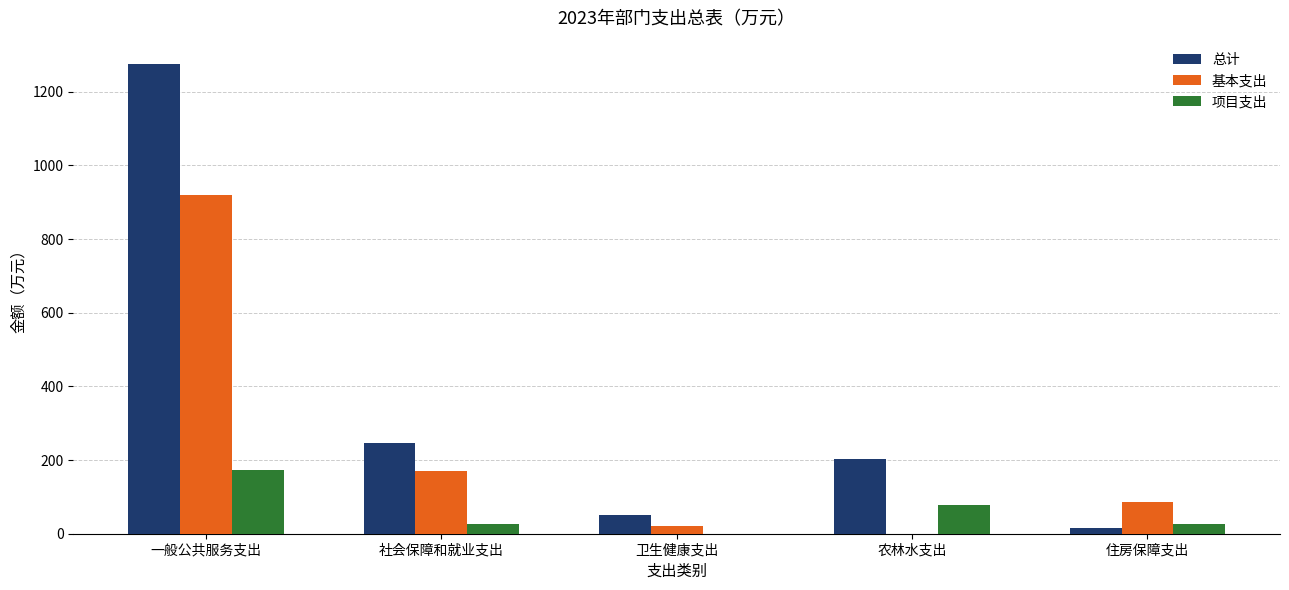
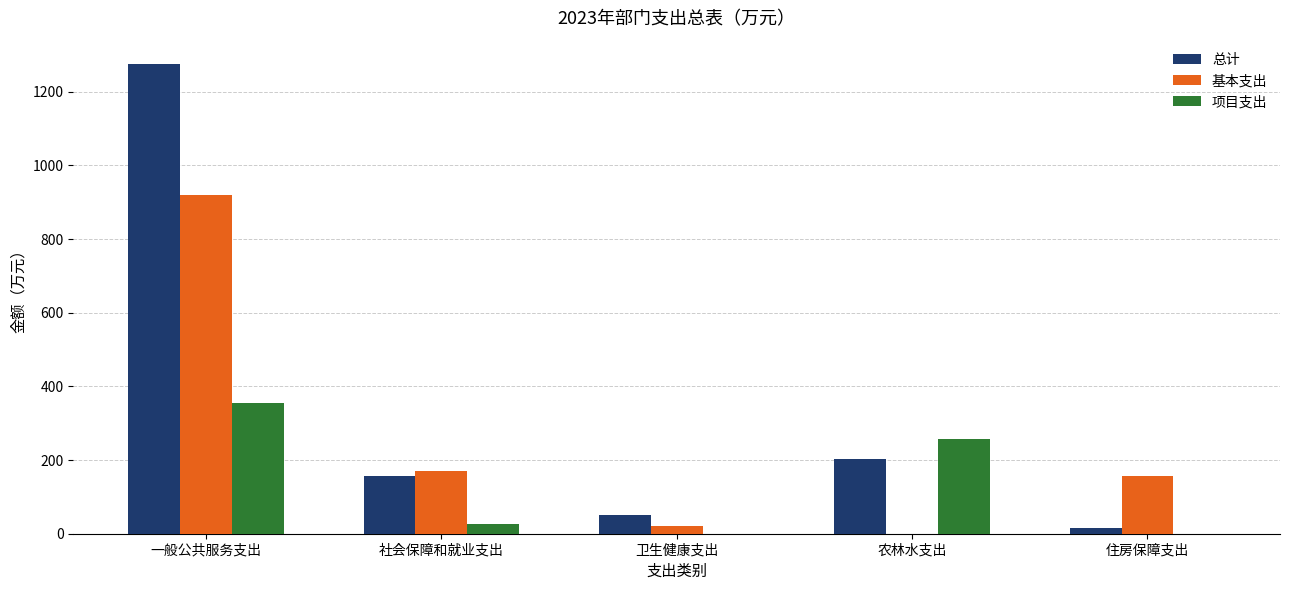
项目支出, 一般公共服务支出: 170 -> 360
总计, 社会保障和就业支出: 250 -> 160
项目支出, 农林水支出: 80 -> 260
基本支出, 住房保障支出: 90 -> 160
项目支出, 住房保障支出: 30 -> 0
